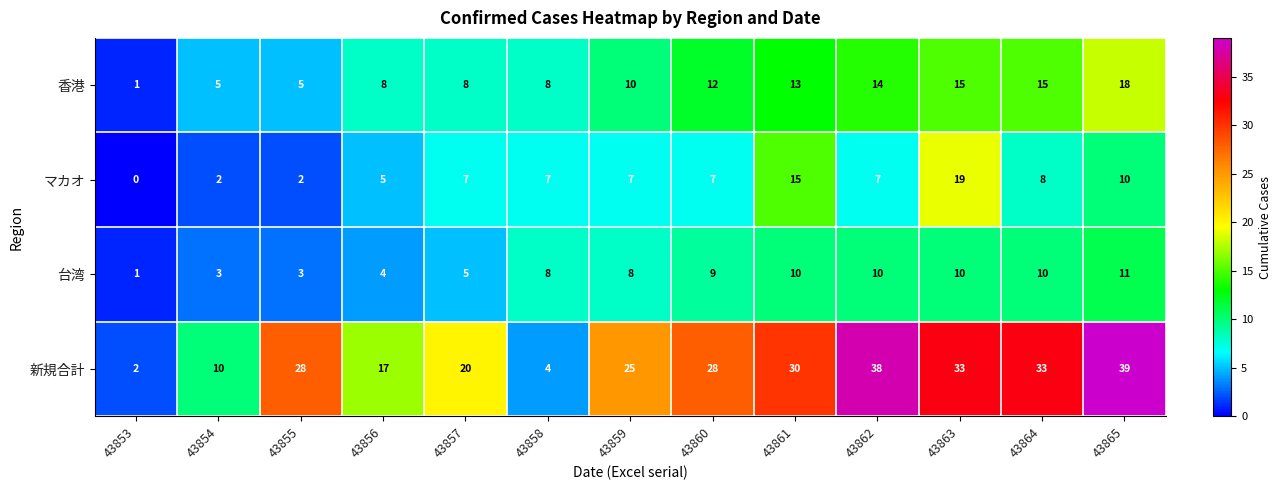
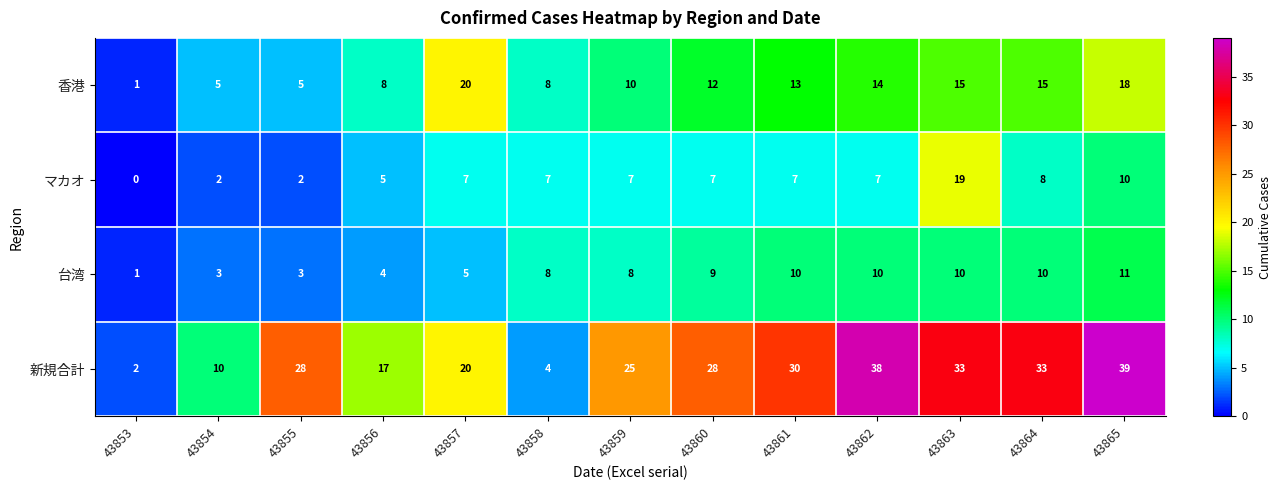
香港, 43857: 8 -> 20
マカオ, 43861: 15 -> 7
